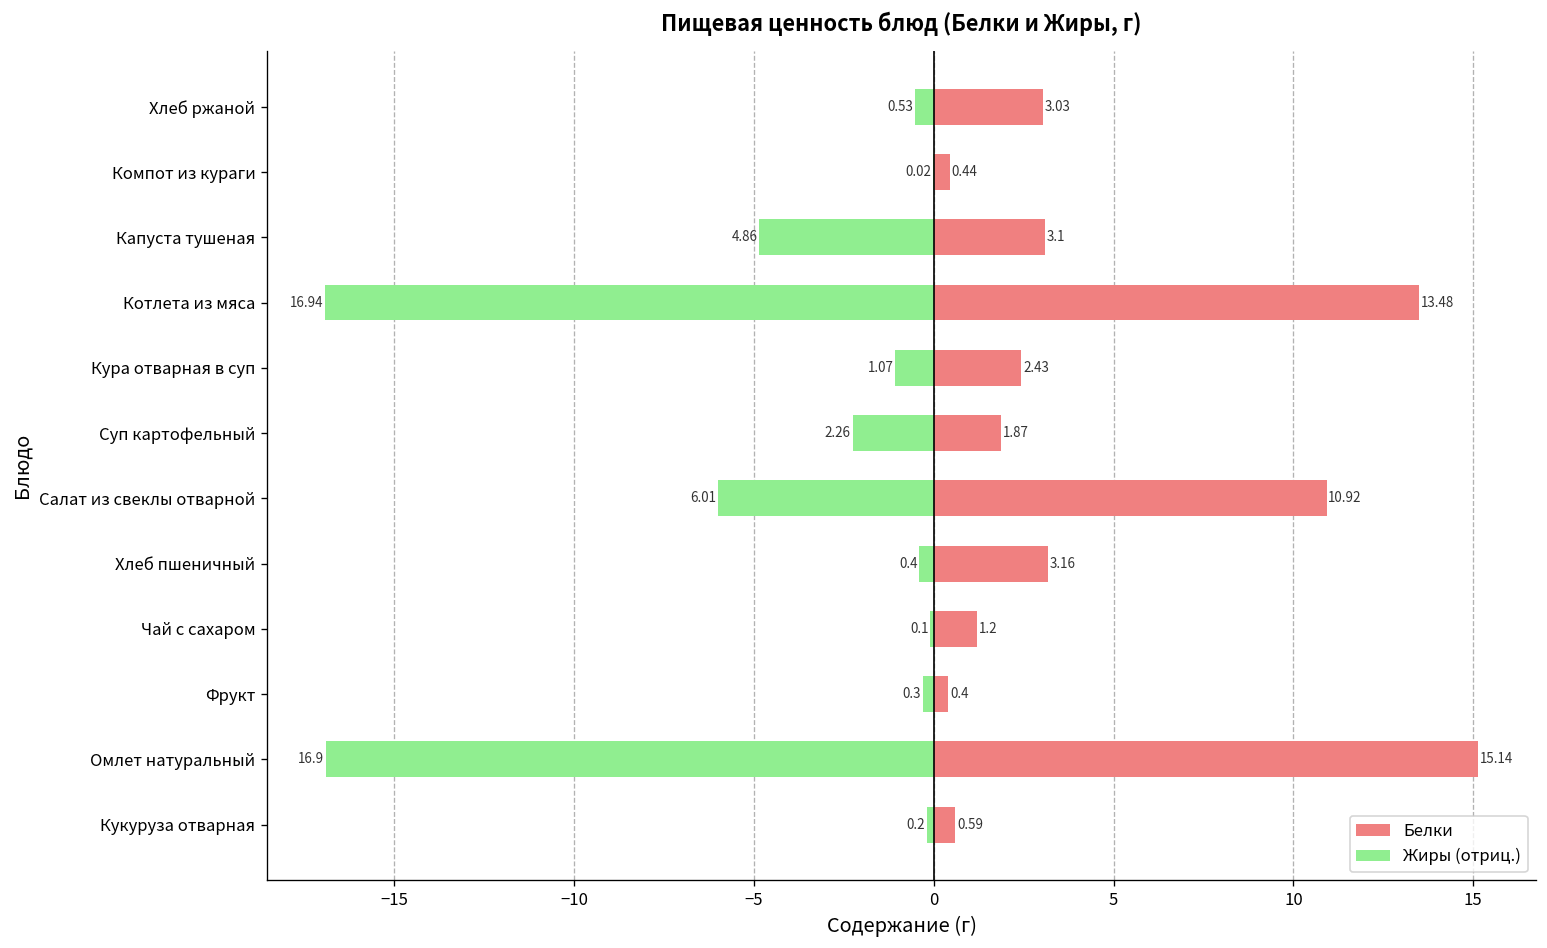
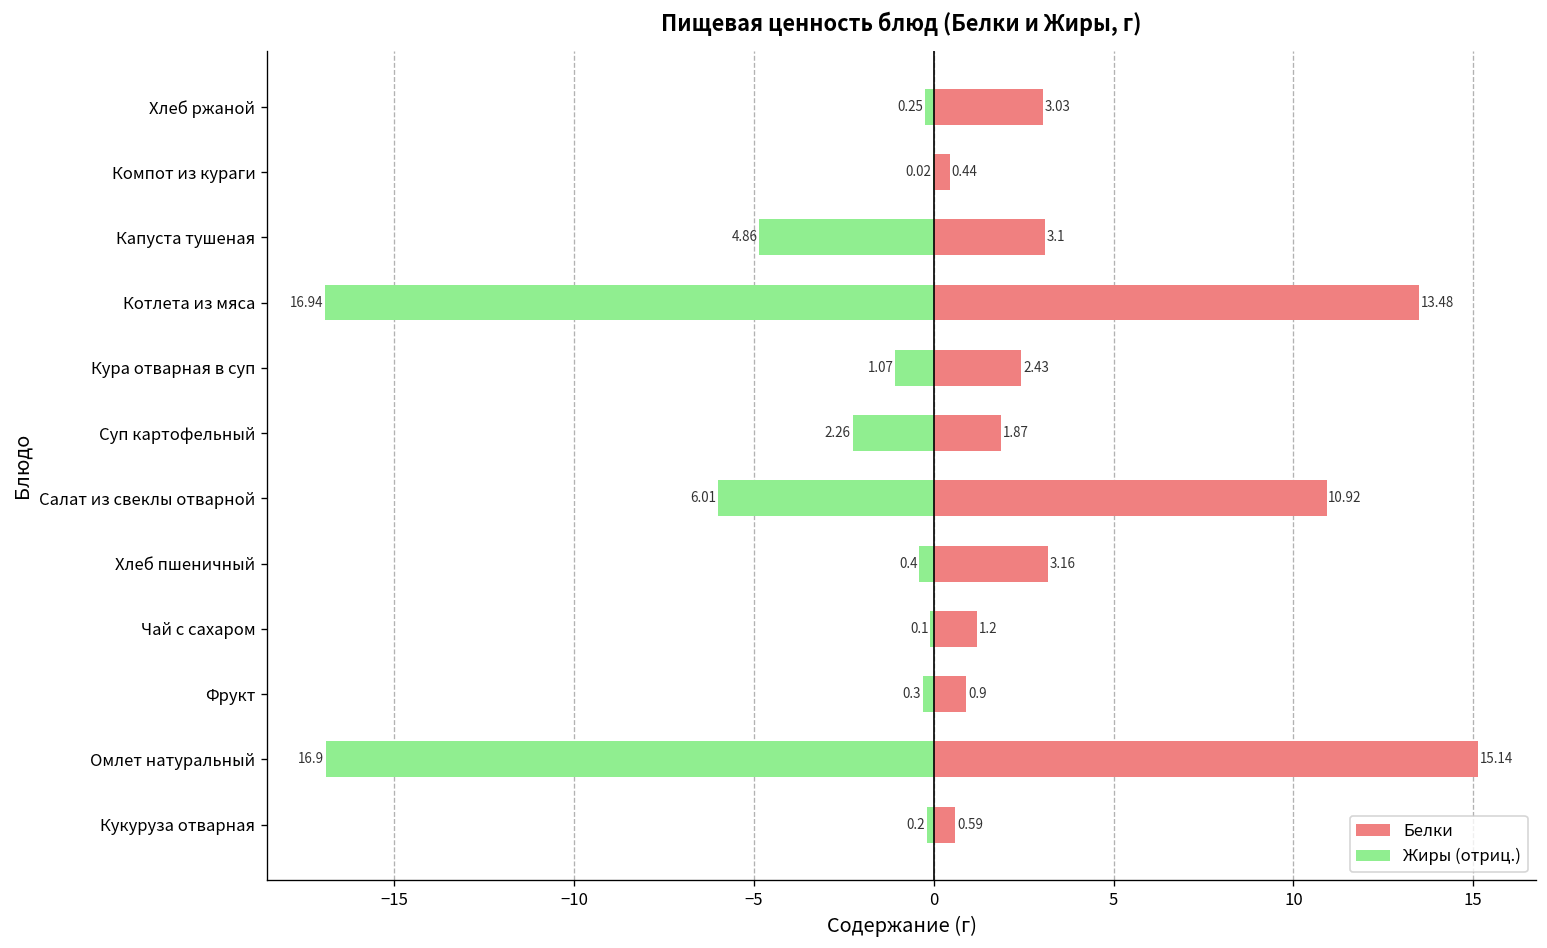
Жиры (отриц.), Хлеб ржаной: 0.53 -> 0.25
Белки, Фрукт: 0.4 -> 0.9
